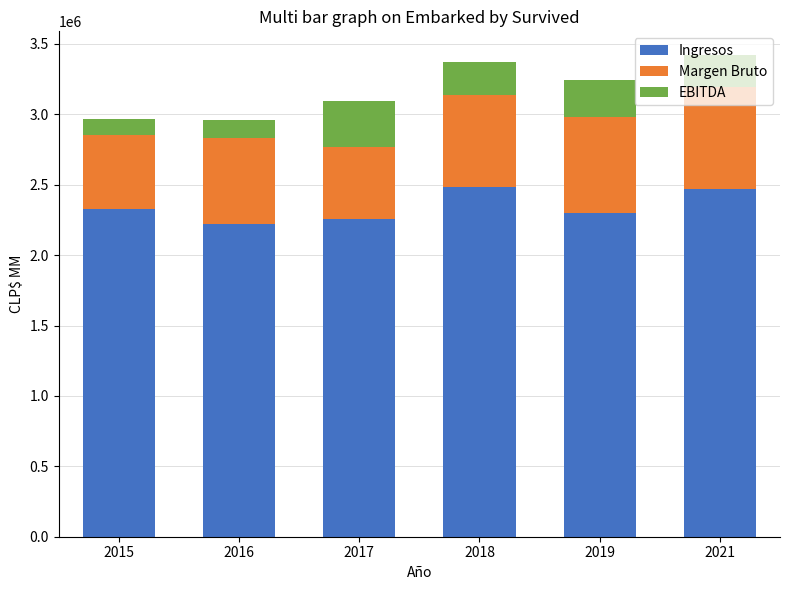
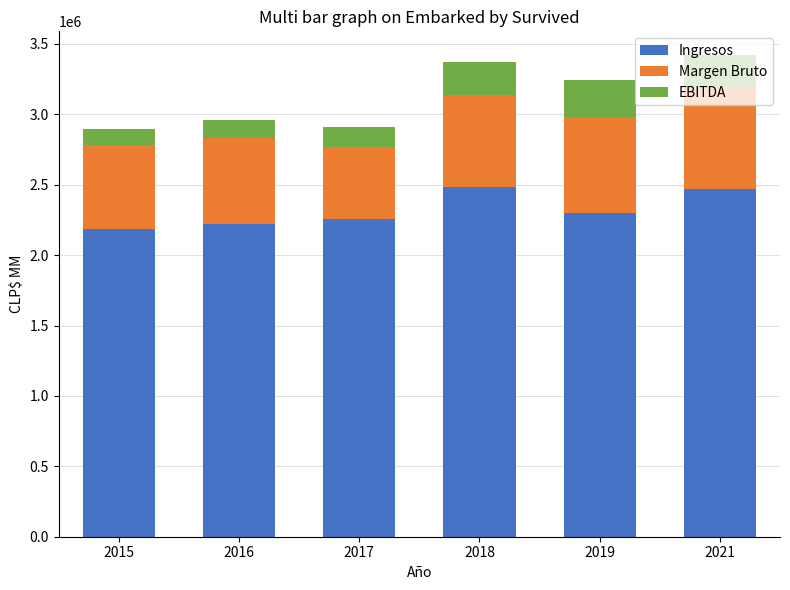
Ingresos, 2015: 2330000 -> 2180000
Margen Bruto, 2015: 520000 -> 600000
EBITDA, 2017: 330000 -> 140000
